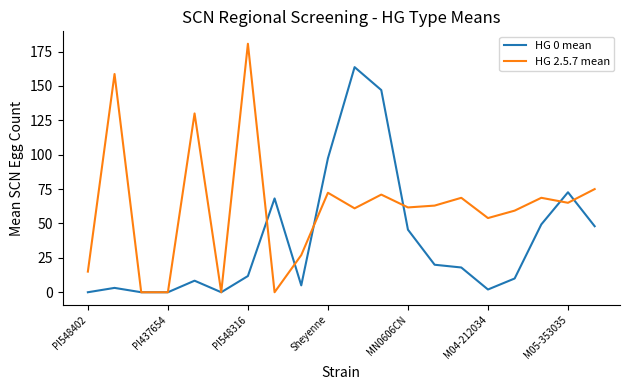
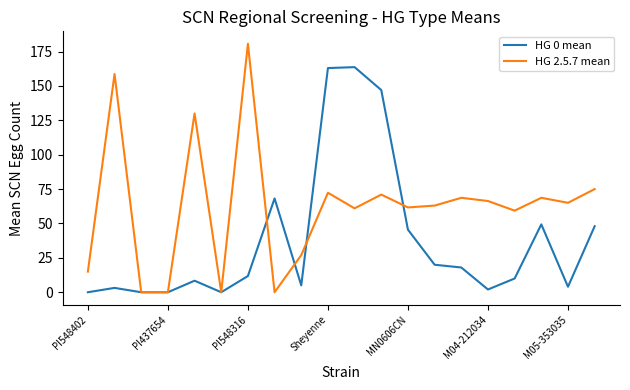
HG 0 mean, Sheyenne: 97 -> 163
HG 2.5.7 mean, M04-212034: 54 -> 66
HG 0 mean, M05-353035: 73 -> 4
